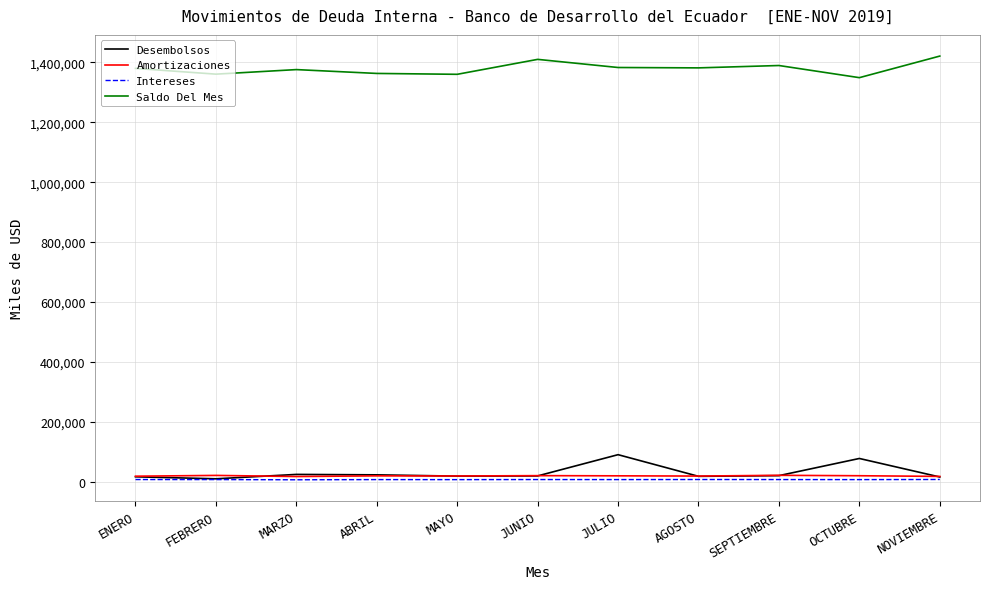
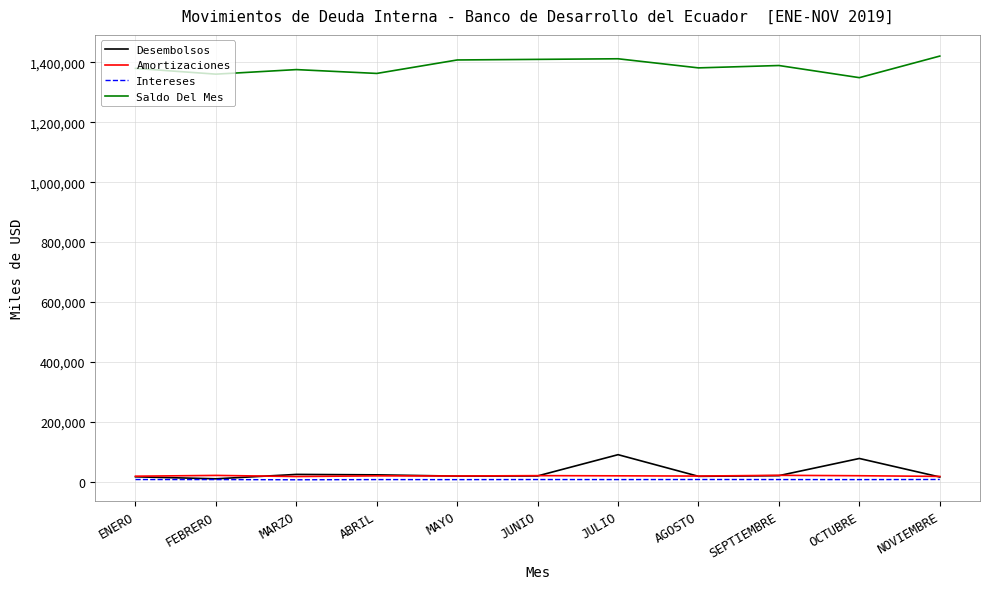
Saldo Del Mes, MAYO: 1,360,000 -> 1,410,000
Saldo Del Mes, JULIO: 1,380,000 -> 1,410,000
